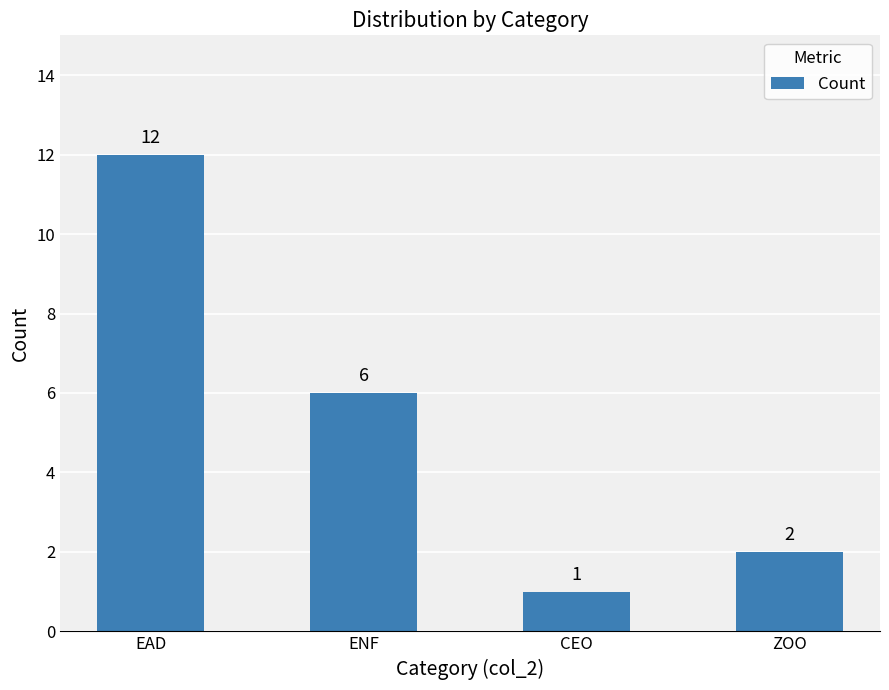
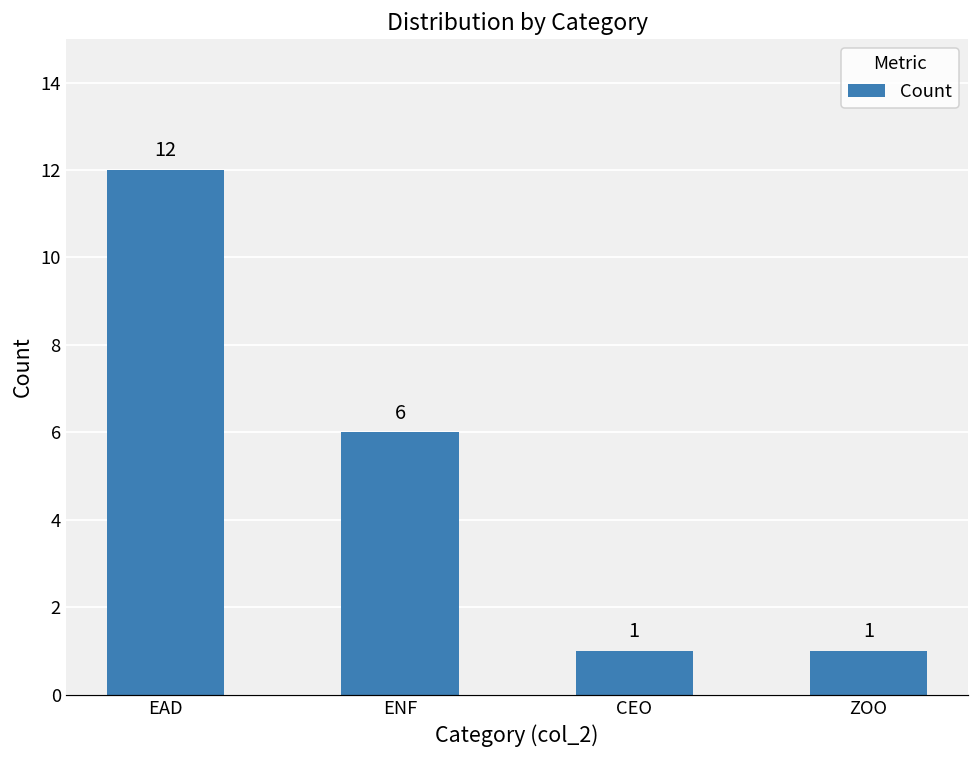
ZOO: 2 -> 1
